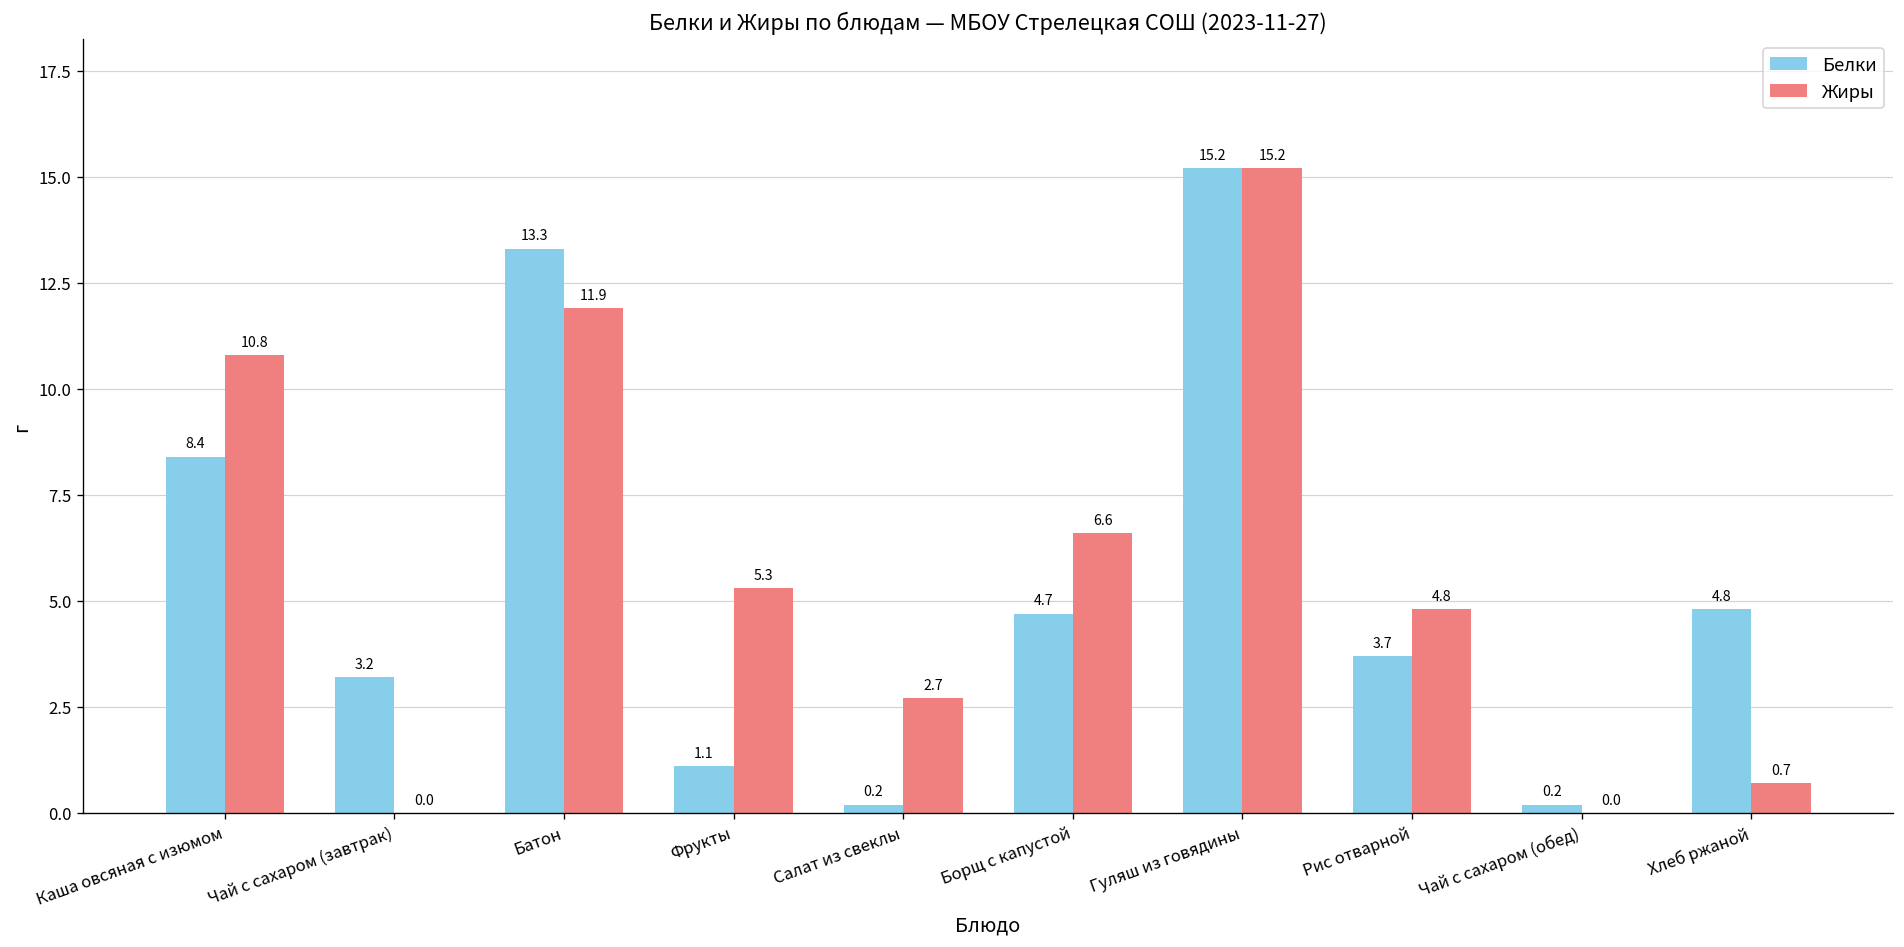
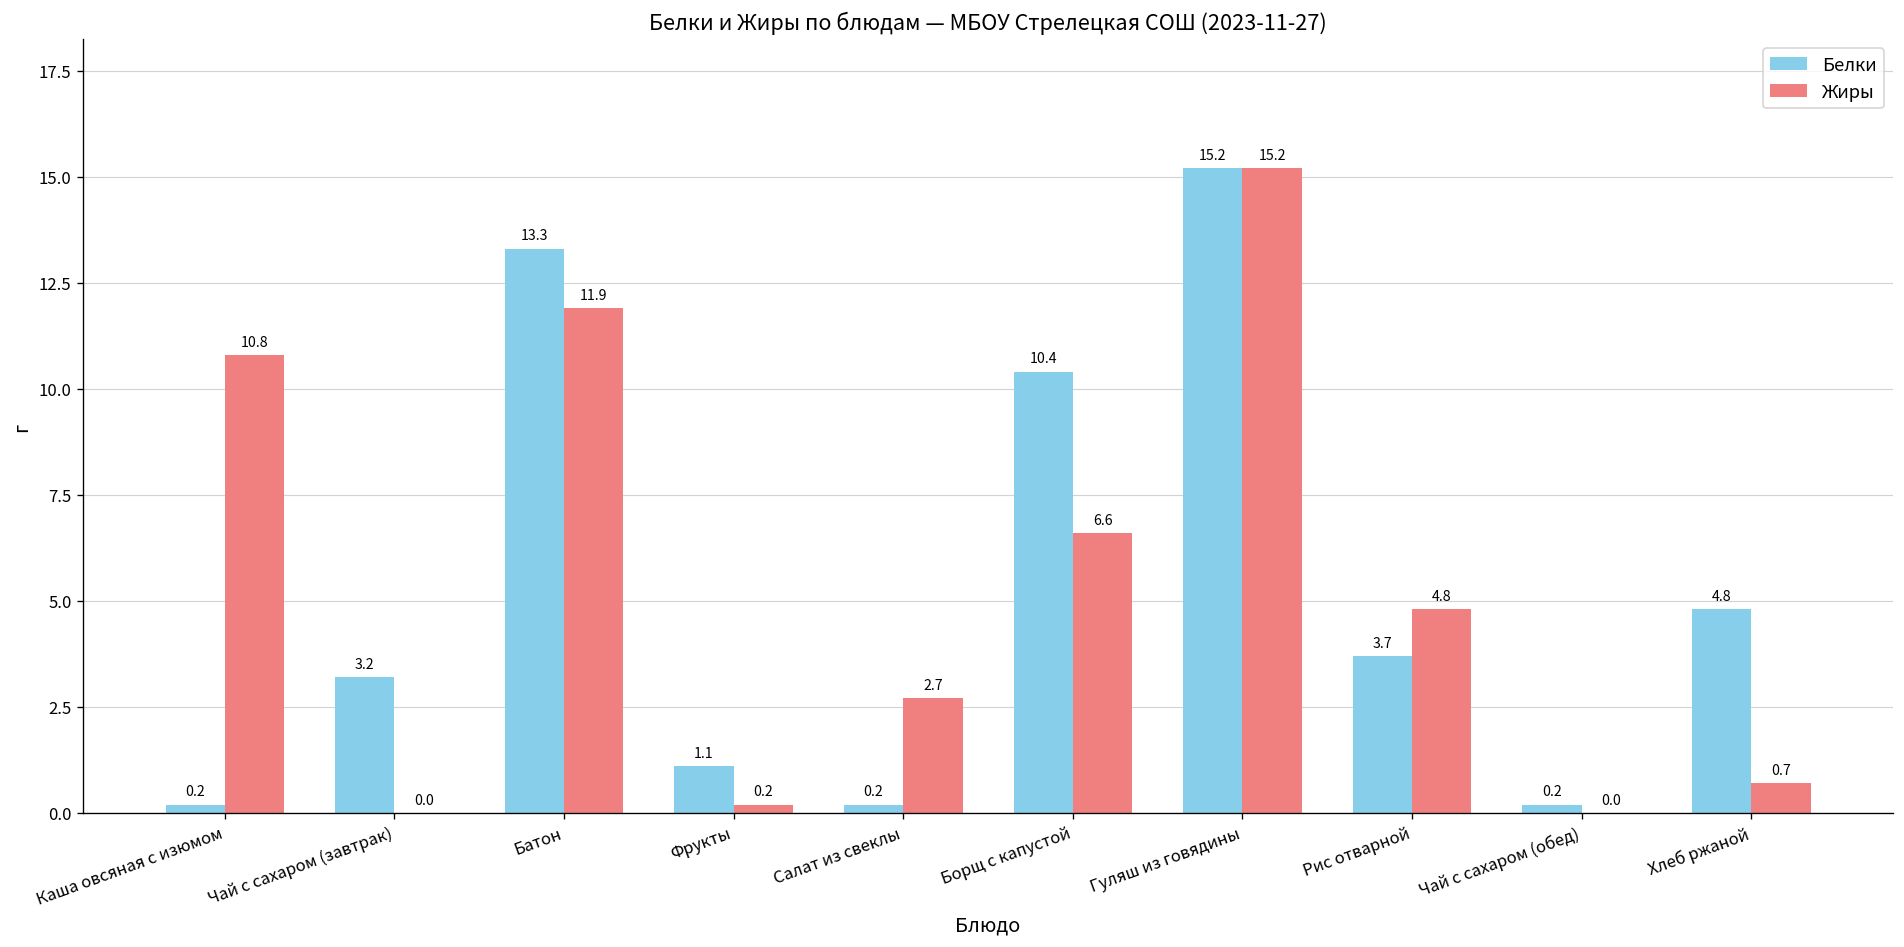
Белки, Каша овсяная с изюмом: 8.4 -> 0.2
Жиры, Фрукты: 5.3 -> 0.2
Белки, Борщ с капустой: 4.7 -> 10.4
